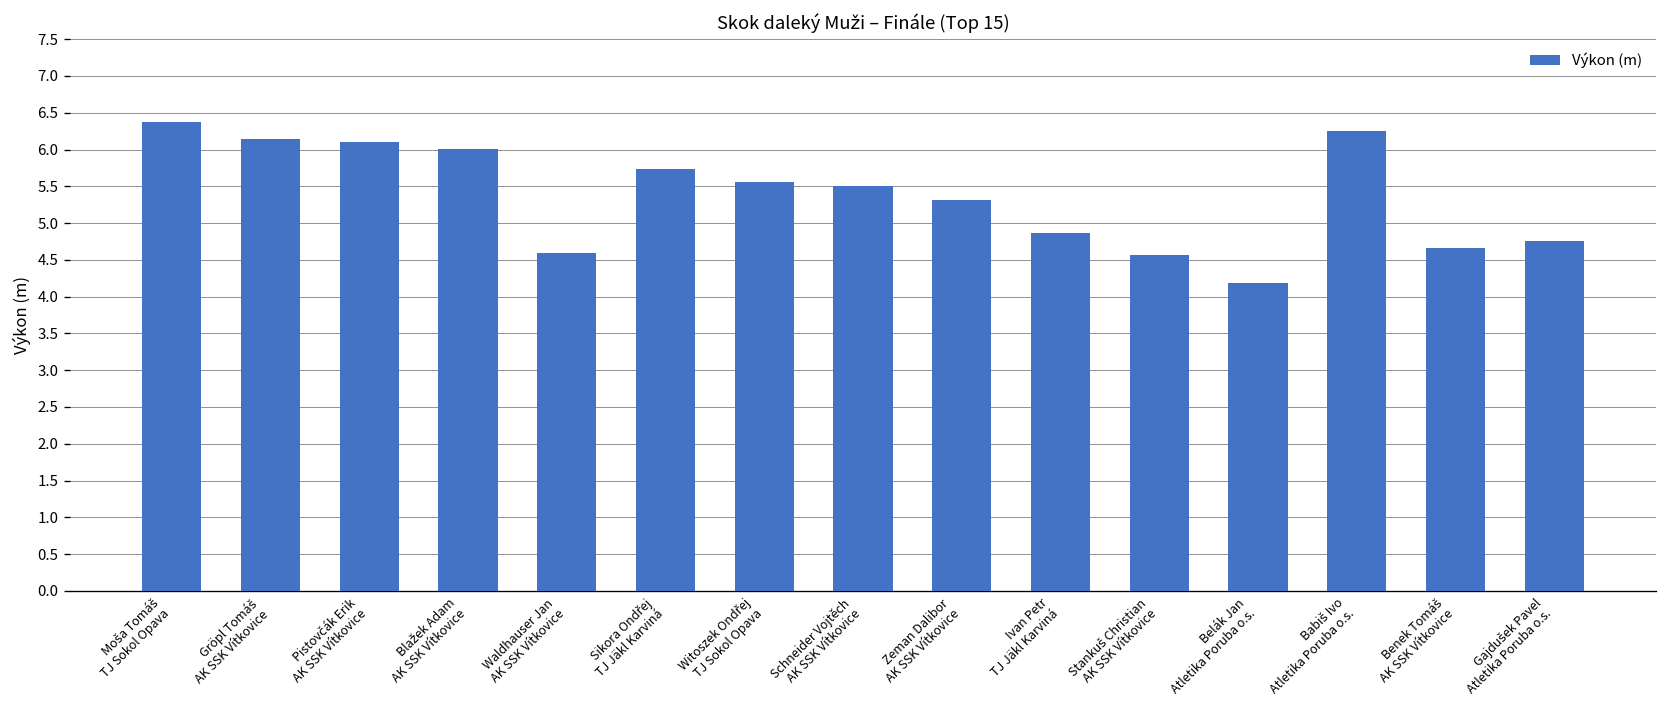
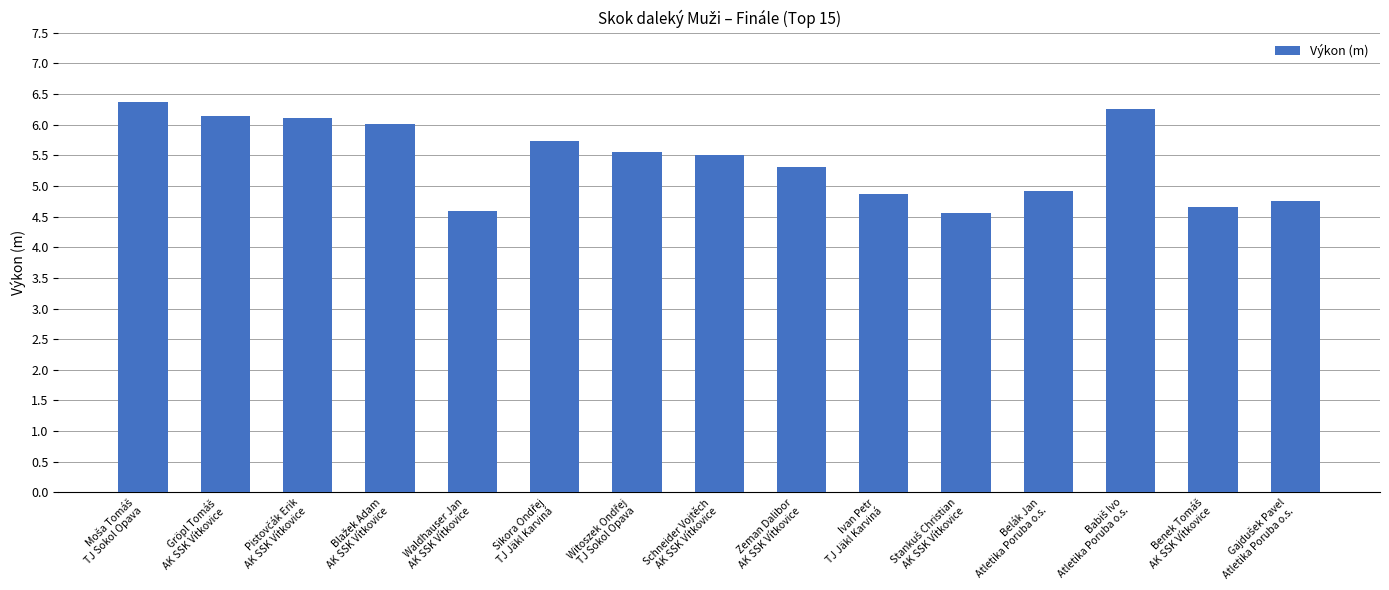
Belák Jan Atletika Poruba o.s.: 4.2 -> 4.9
